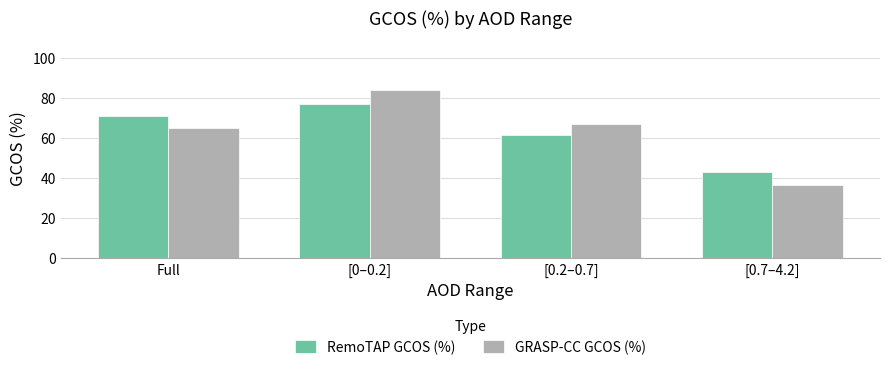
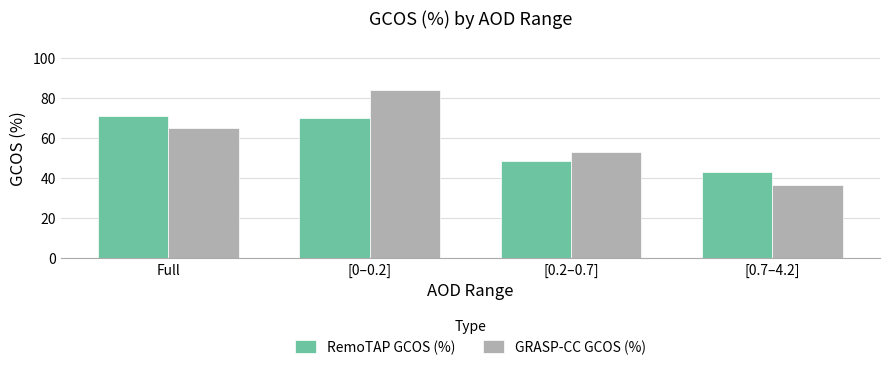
RemoTAP GCOS (%), [0–0.2]: 77 -> 70
RemoTAP GCOS (%), [0.2–0.7]: 62 -> 49
GRASP-CC GCOS (%), [0.2–0.7]: 67 -> 53
